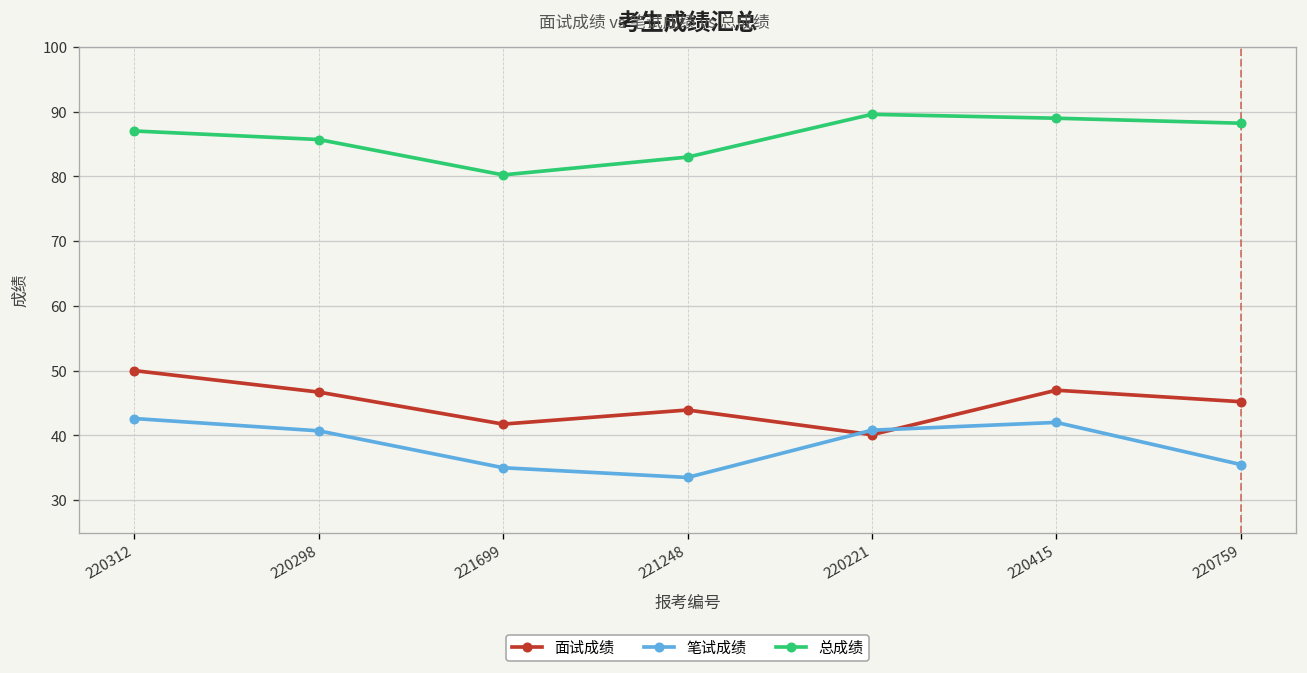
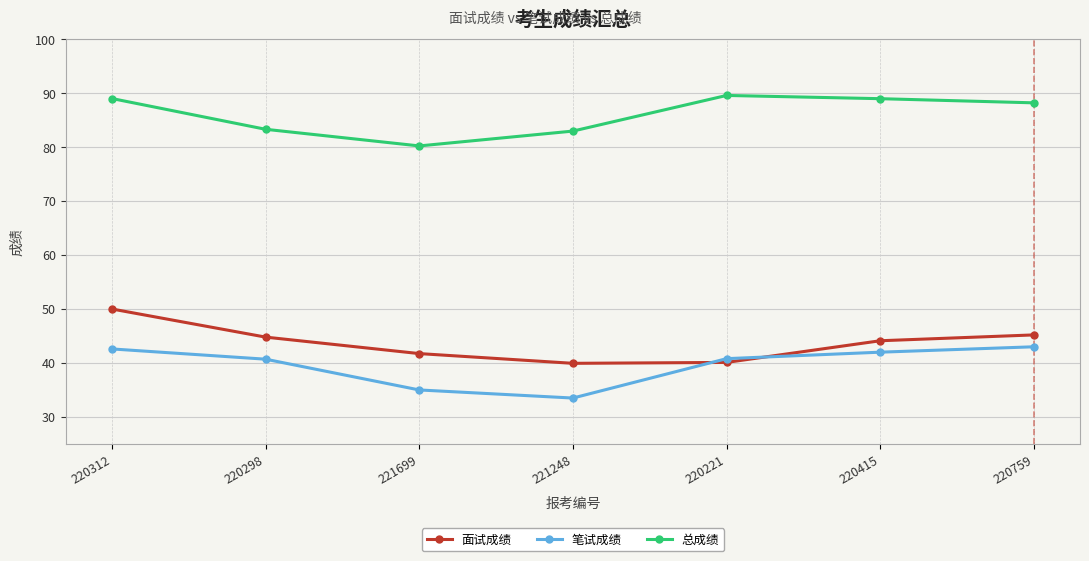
总成绩, 220312: 87 -> 89
面试成绩, 220298: 47 -> 45
总成绩, 220298: 86 -> 83
面试成绩, 221248: 44 -> 40
面试成绩, 220415: 47 -> 44
笔试成绩, 220759: 36 -> 43
